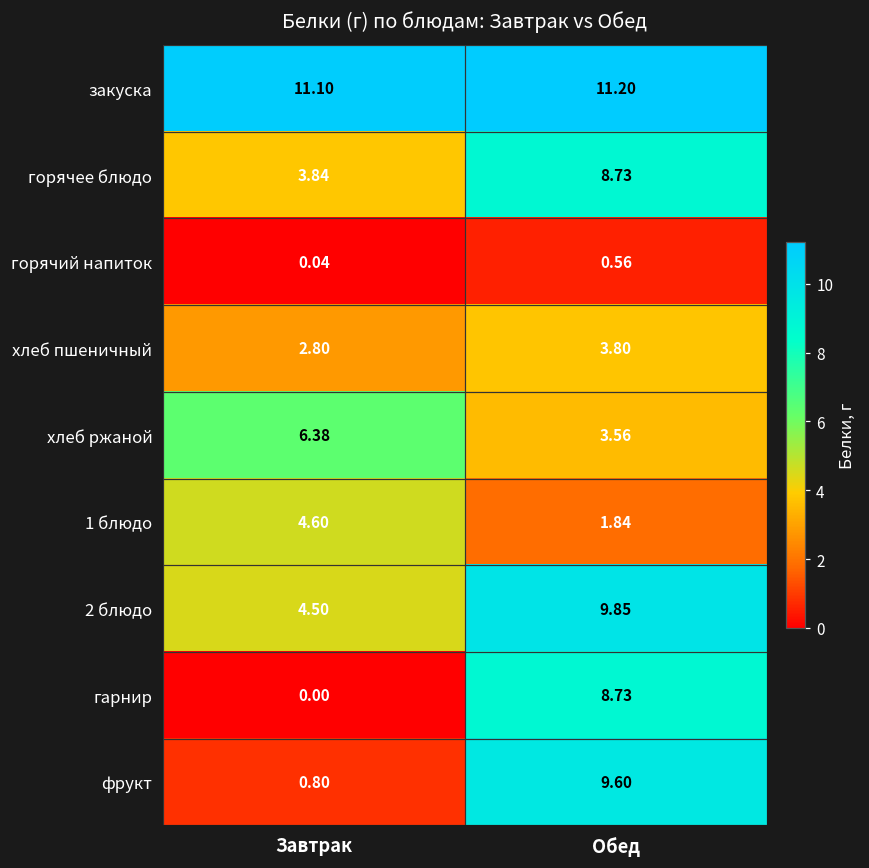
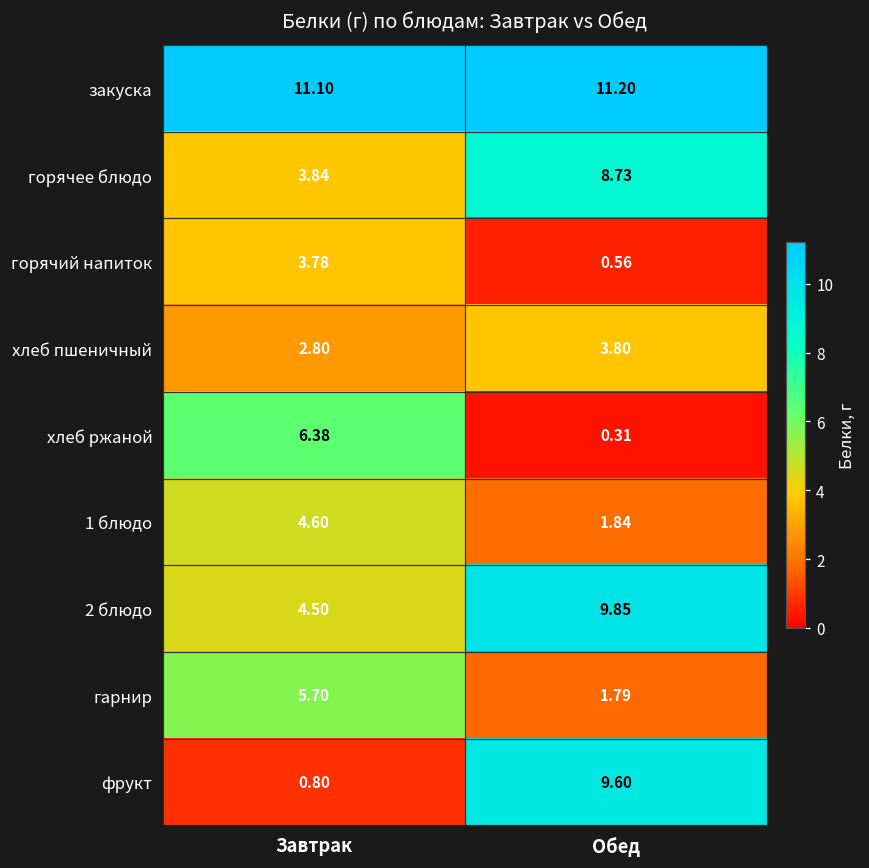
горячий напиток, Завтрак: 0.04 -> 3.78
хлеб ржаной, Обед: 3.56 -> 0.31
гарнир, Завтрак: 0.00 -> 5.70
гарнир, Обед: 8.73 -> 1.79
